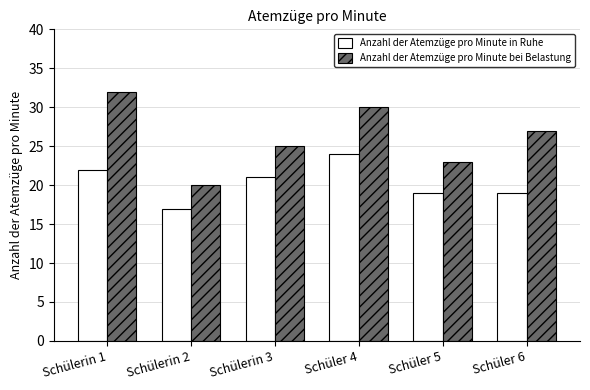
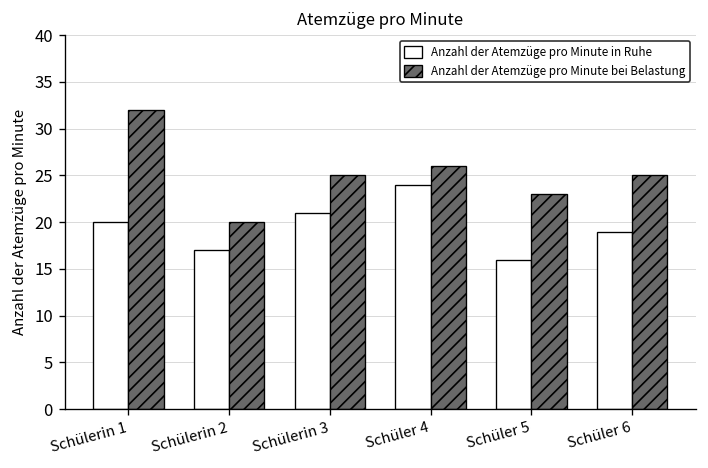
Anzahl der Atemzüge pro Minute in Ruhe, Schülerin 1: 22 -> 20
Anzahl der Atemzüge pro Minute bei Belastung, Schüler 4: 30 -> 26
Anzahl der Atemzüge pro Minute in Ruhe, Schüler 5: 19 -> 16
Anzahl der Atemzüge pro Minute bei Belastung, Schüler 6: 27 -> 25
